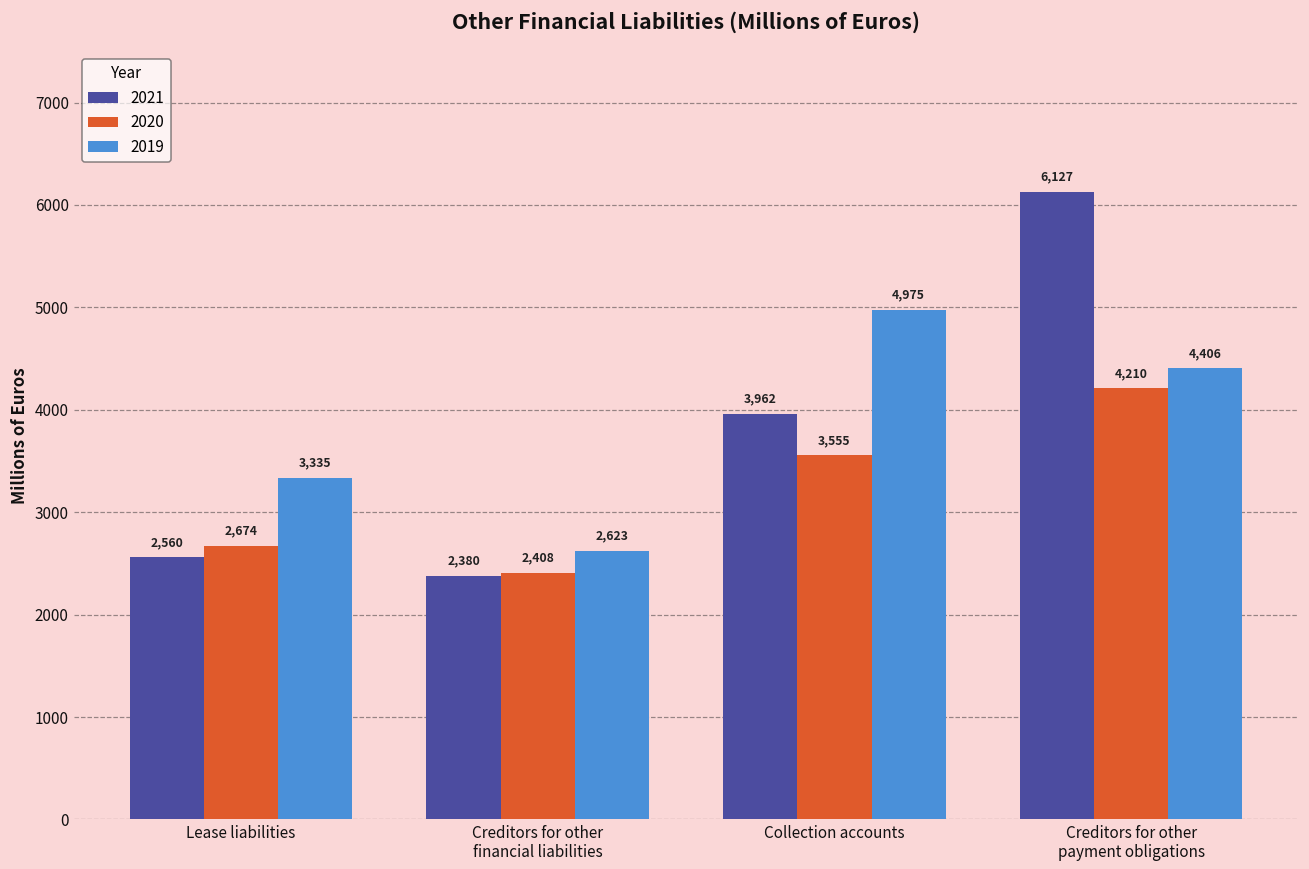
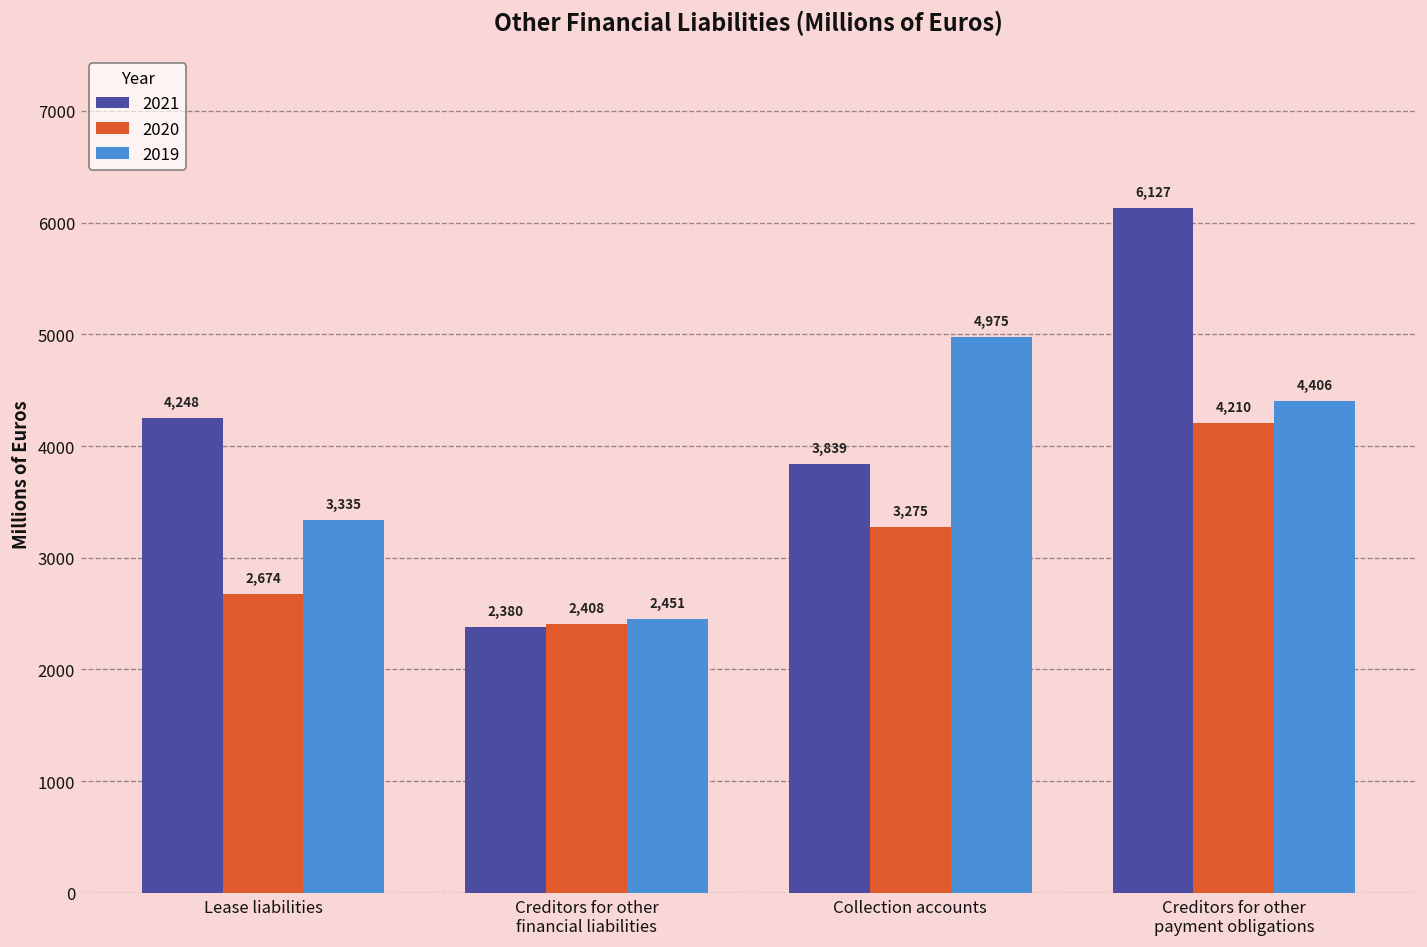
2021, Lease liabilities: 2,560 -> 4,248
2019, Creditors for other financial liabilities: 2,623 -> 2,451
2021, Collection accounts: 3,962 -> 3,839
2020, Collection accounts: 3,555 -> 3,275
